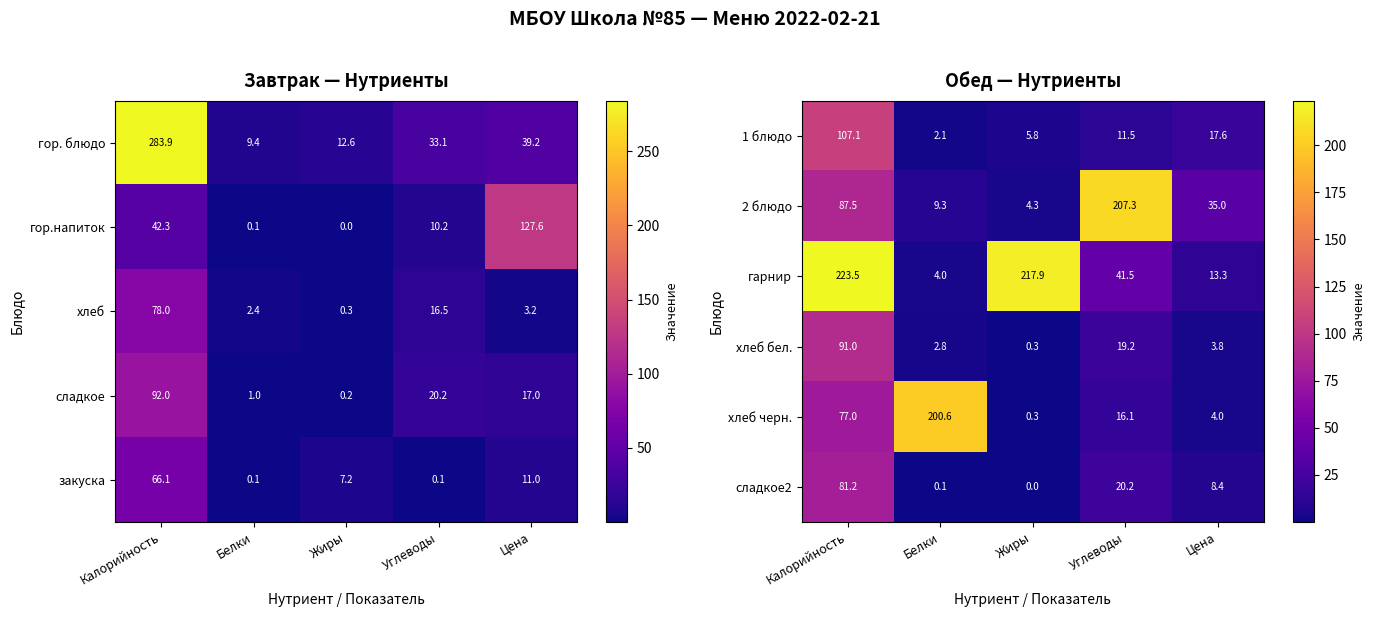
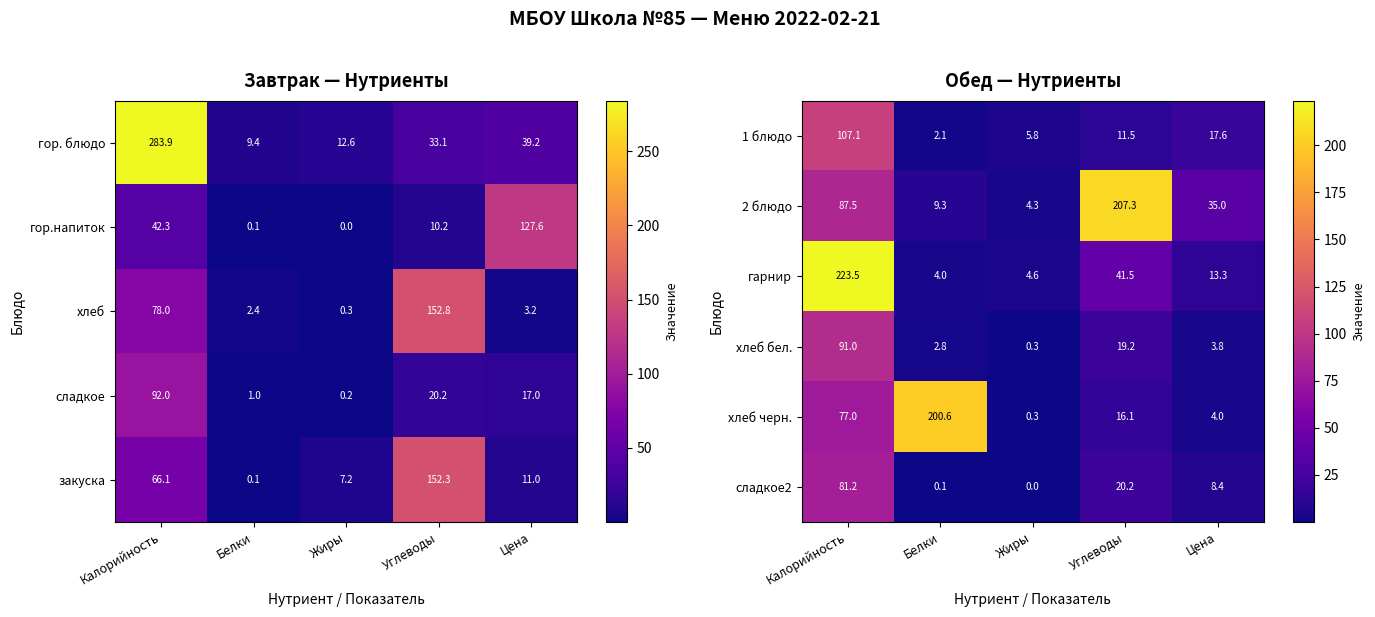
Завтрак — Нутриенты, хлеб, Углеводы: 16.5 -> 152.8
Завтрак — Нутриенты, закуска, Углеводы: 0.1 -> 152.3
Обед — Нутриенты, гарнир, Жиры: 217.9 -> 4.6
